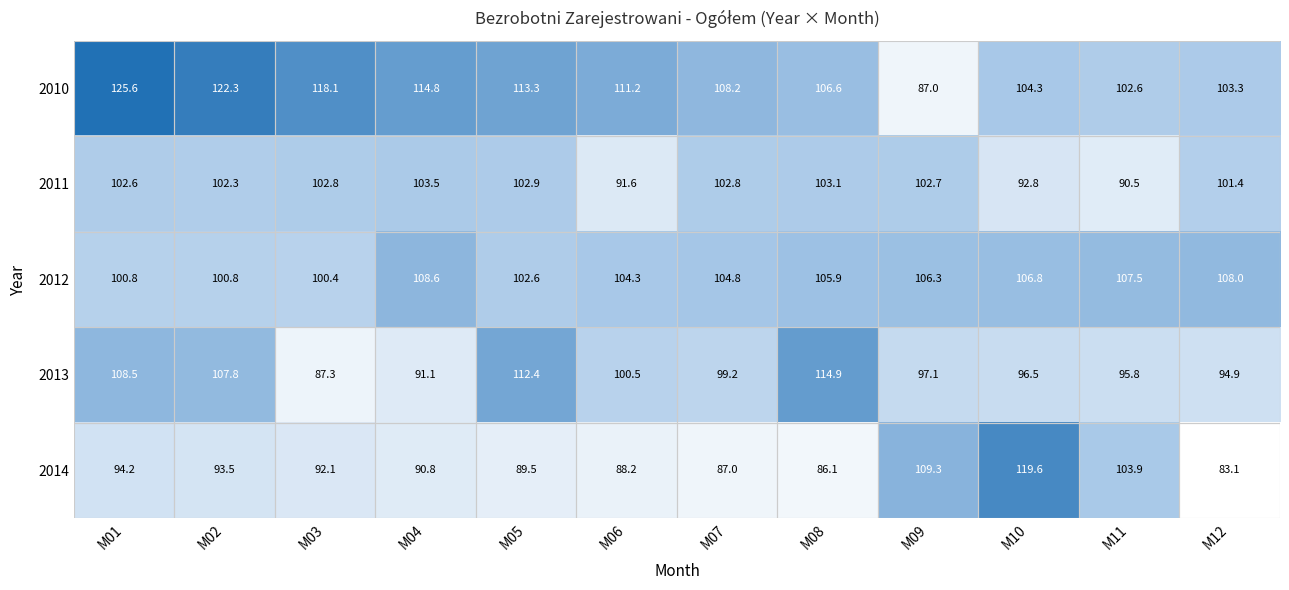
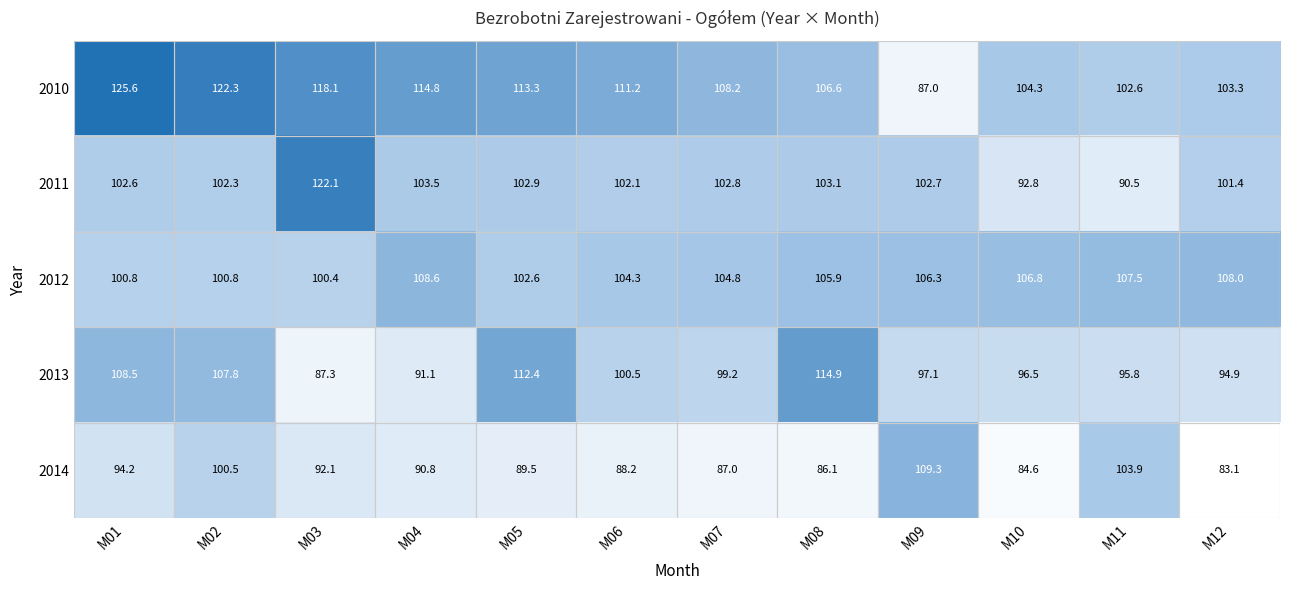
2011, M03: 102.8 -> 122.1
2011, M06: 91.6 -> 102.1
2014, M02: 93.5 -> 100.5
2014, M10: 119.6 -> 84.6
